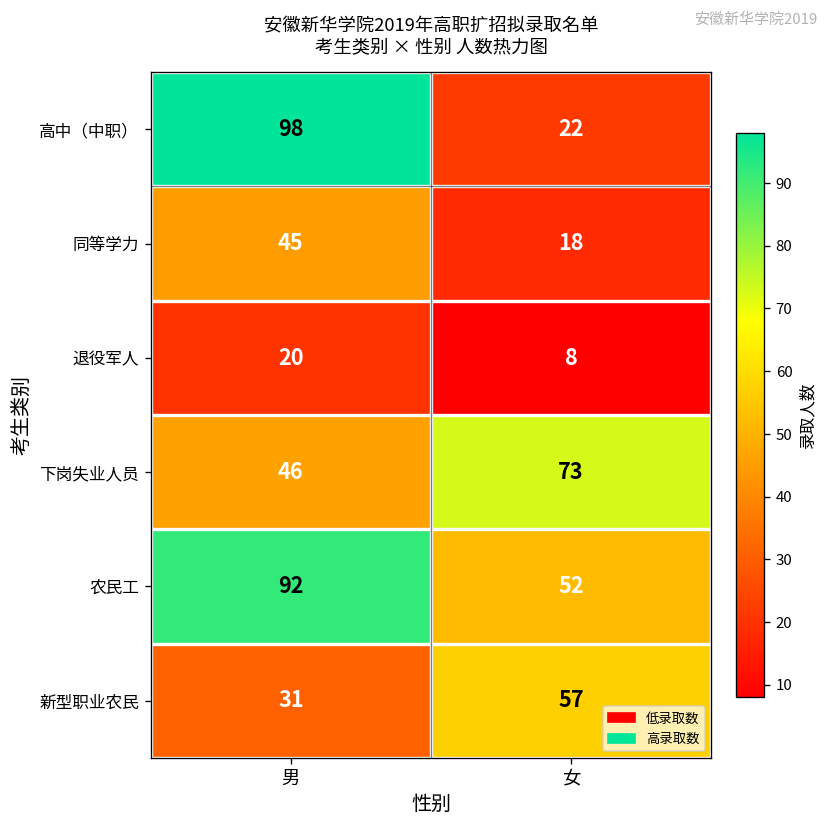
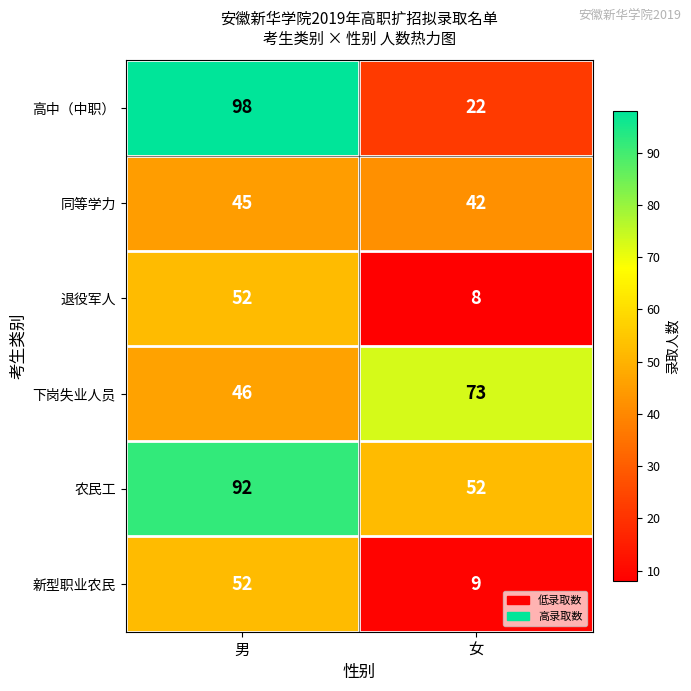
同等学力, 女: 18 -> 42
退役军人, 男: 20 -> 52
新型职业农民, 男: 31 -> 52
新型职业农民, 女: 57 -> 9
